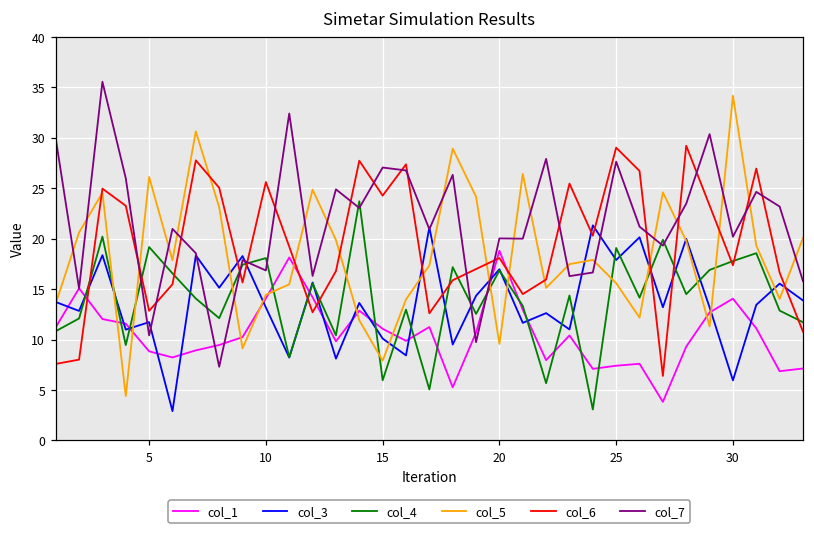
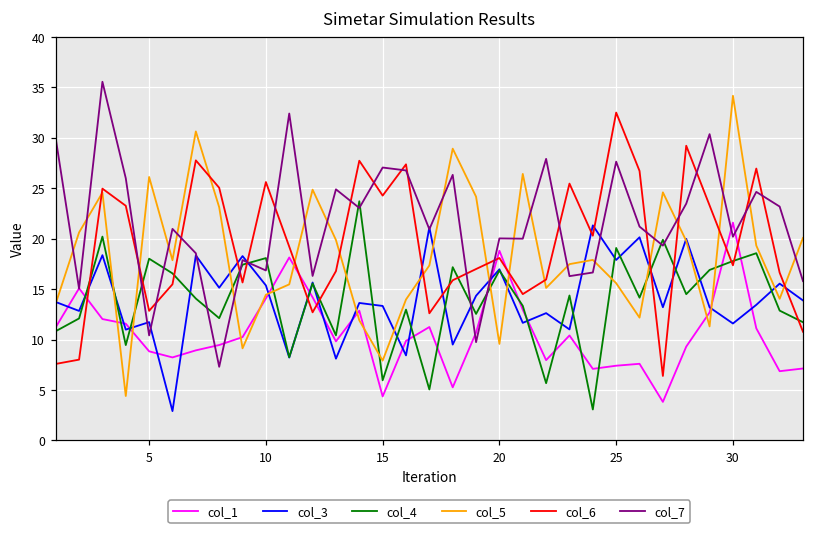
col_4, 5: 19 -> 18
col_3, 10: 13 -> 15
col_1, 15: 11 -> 4
col_3, 15: 10 -> 13
col_6, 25: 29 -> 33
col_1, 30: 14 -> 22
col_3, 30: 6 -> 12
